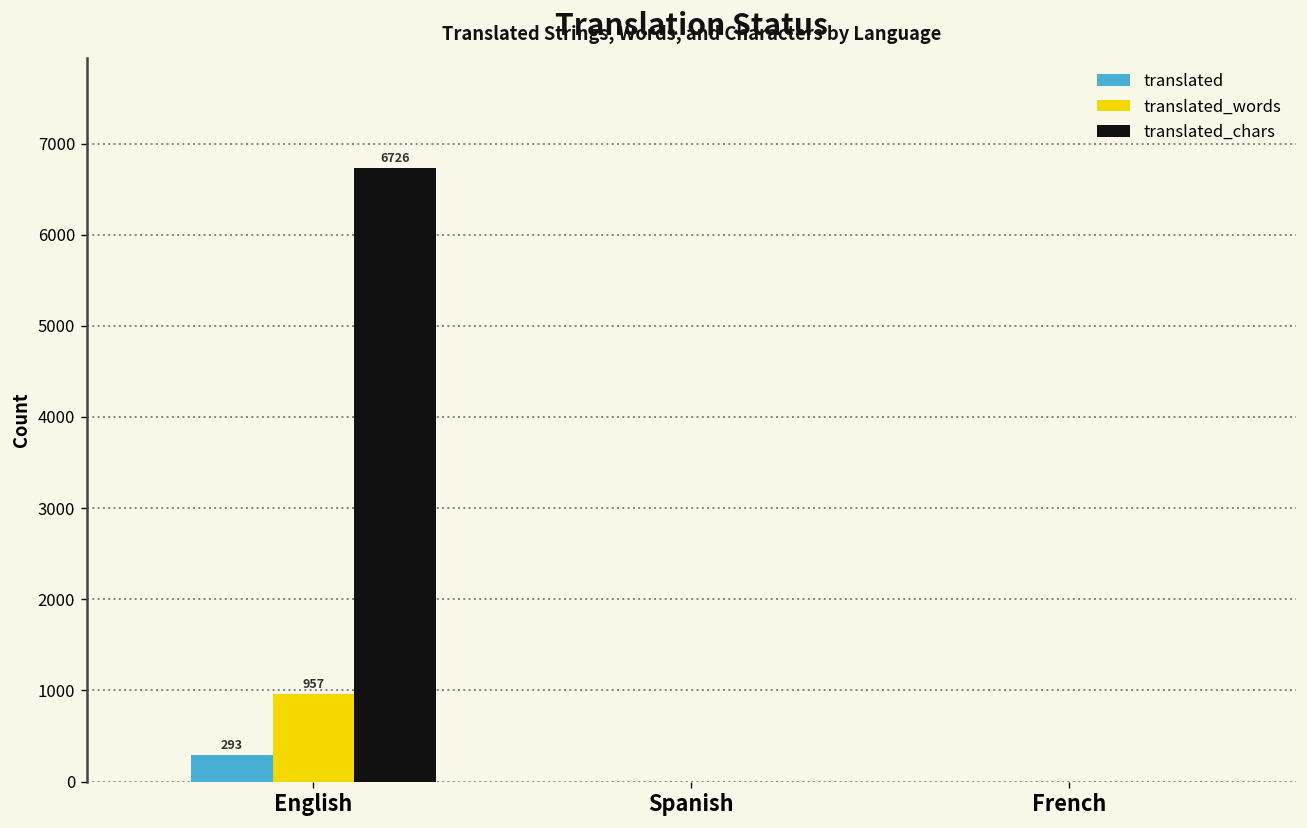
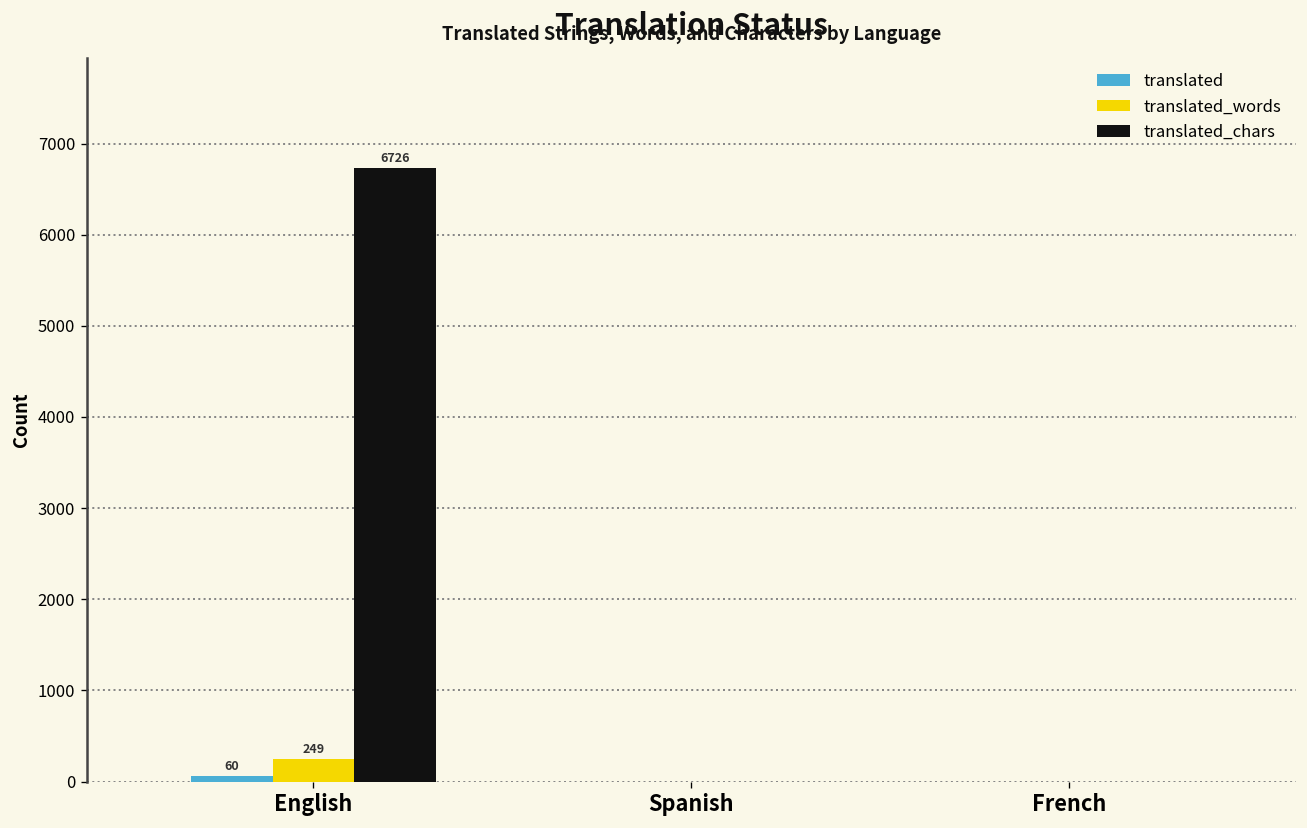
translated, English: 293 -> 60
translated_words, English: 957 -> 249
